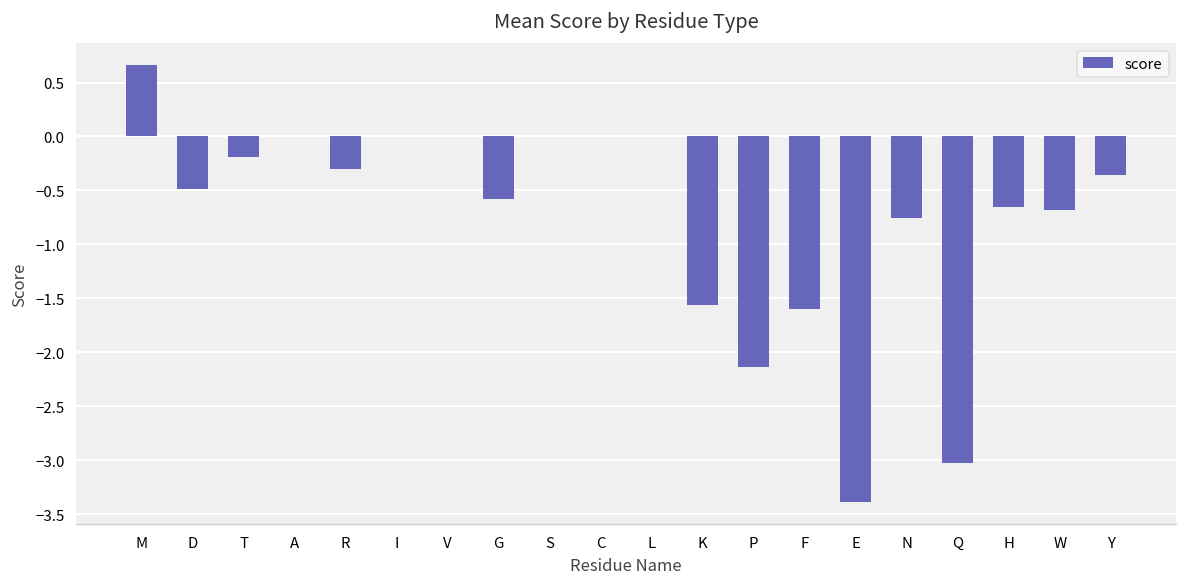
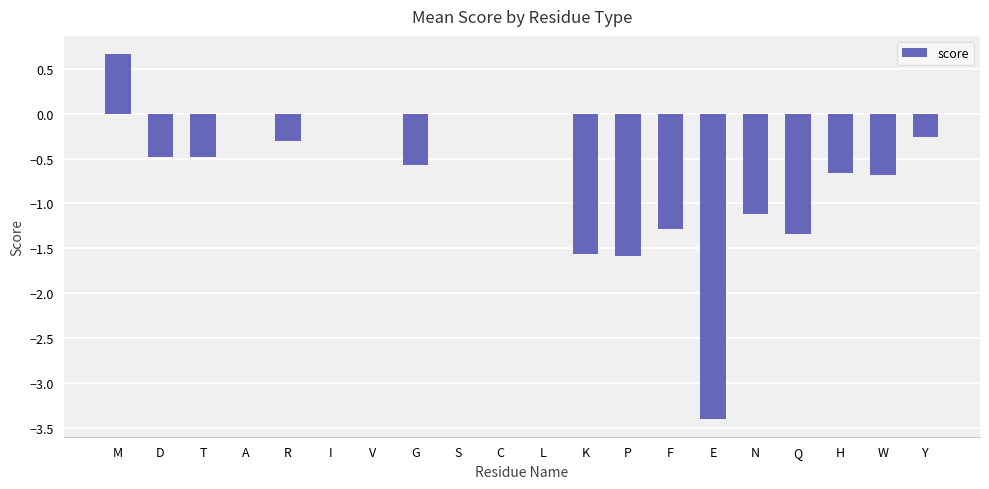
T: -0.2 -> -0.5
P: -2.1 -> -1.6
F: -1.6 -> -1.3
N: -0.8 -> -1.1
Q: -3.0 -> -1.3
Y: -0.4 -> -0.3
